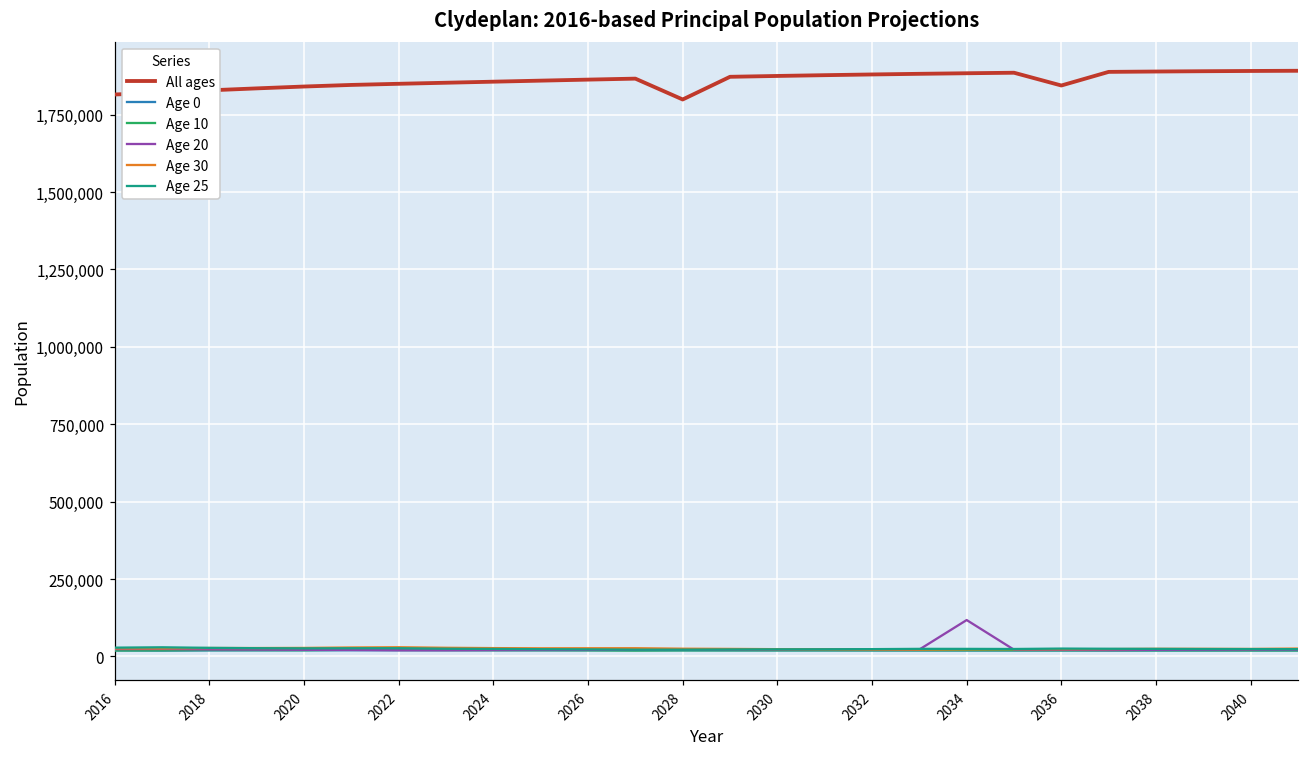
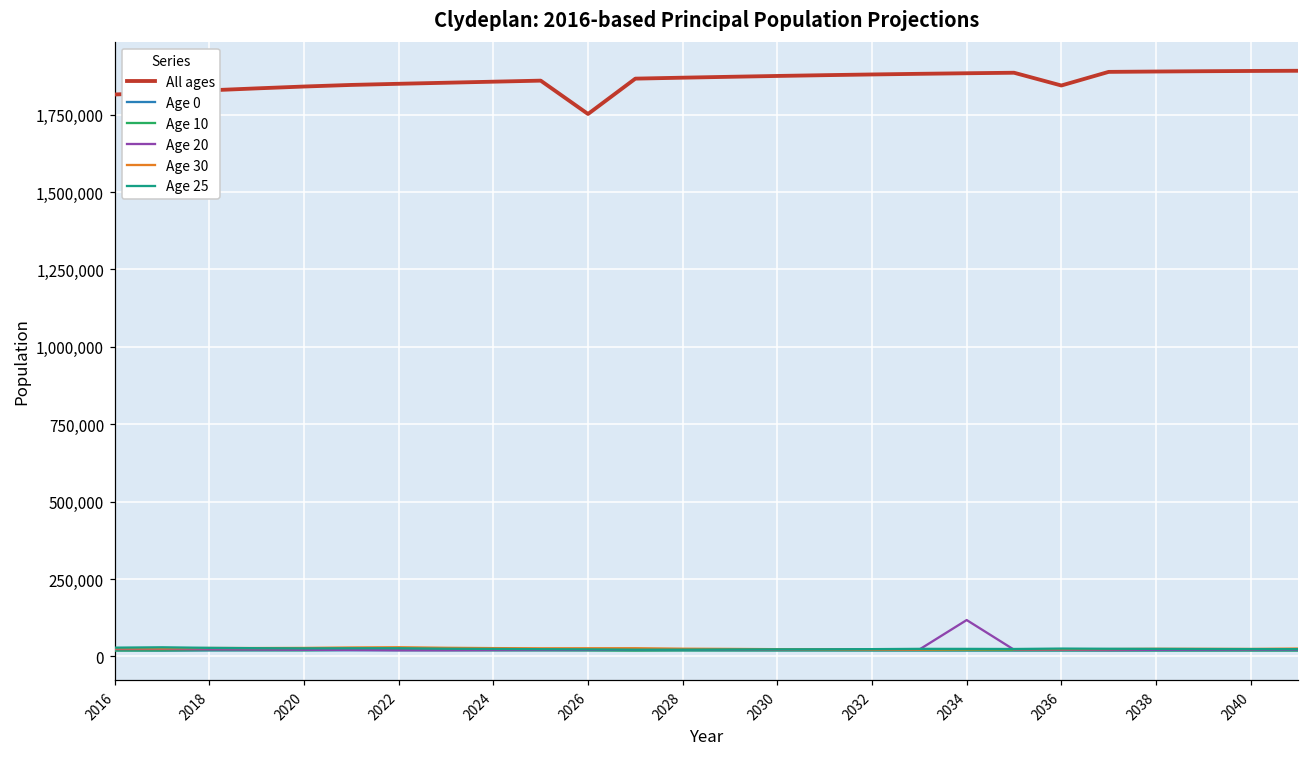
All ages, 2026: 1,860,000 -> 1,750,000
All ages, 2028: 1,800,000 -> 1,870,000
